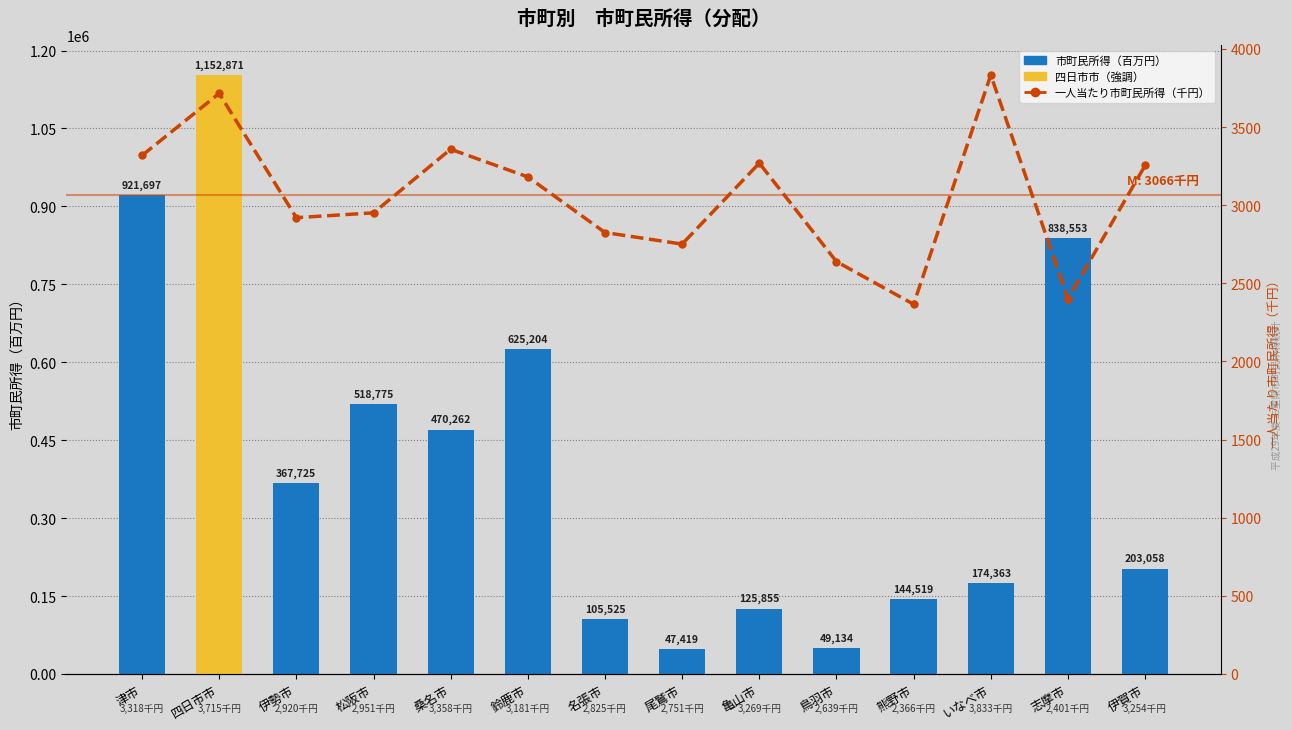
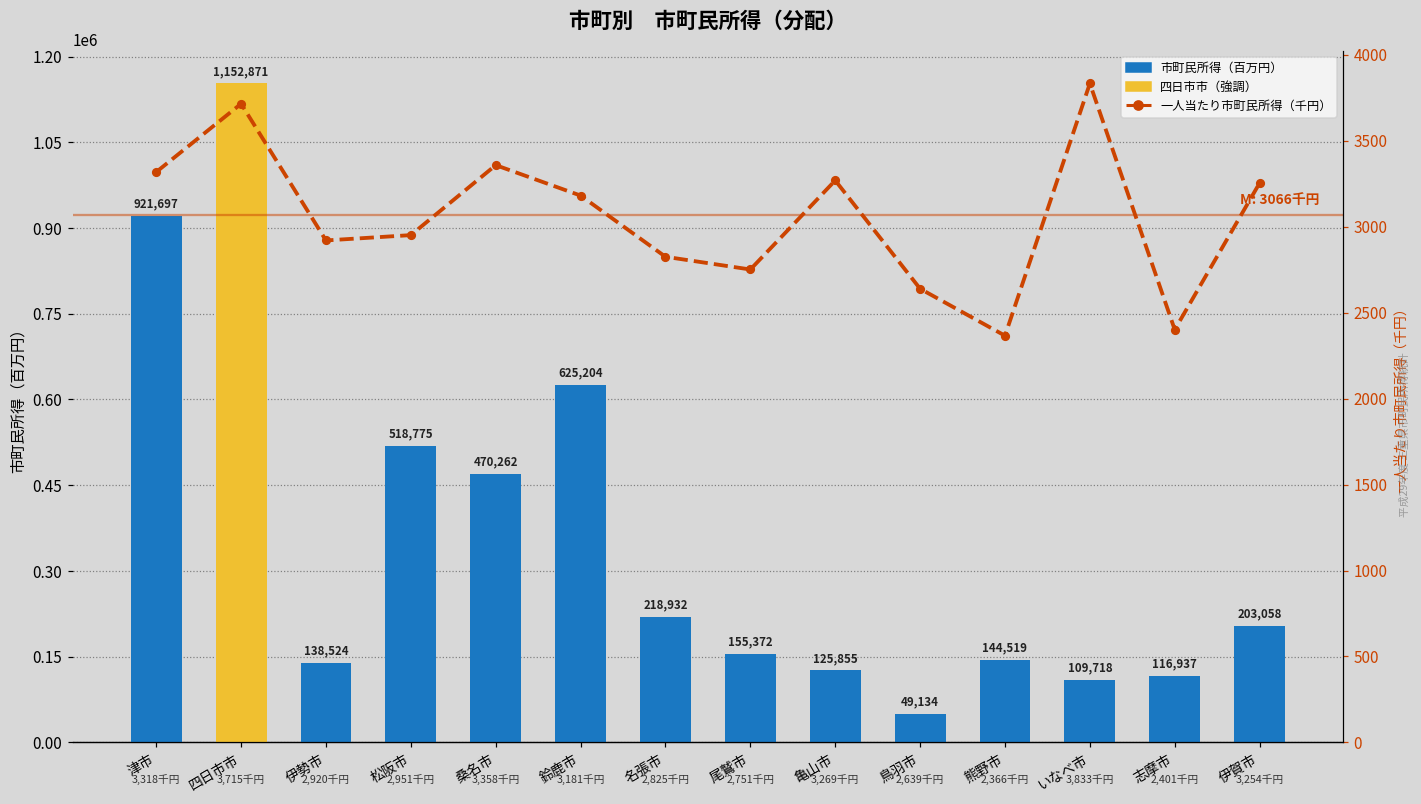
市町民所得（百万円）, 伊勢市: 367,725 -> 138,524
市町民所得（百万円）, 名張市: 105,525 -> 218,932
市町民所得（百万円）, 尾鷲市: 47,419 -> 155,372
市町民所得（百万円）, いなべ市: 174,363 -> 109,718
市町民所得（百万円）, 志摩市: 838,553 -> 116,937
